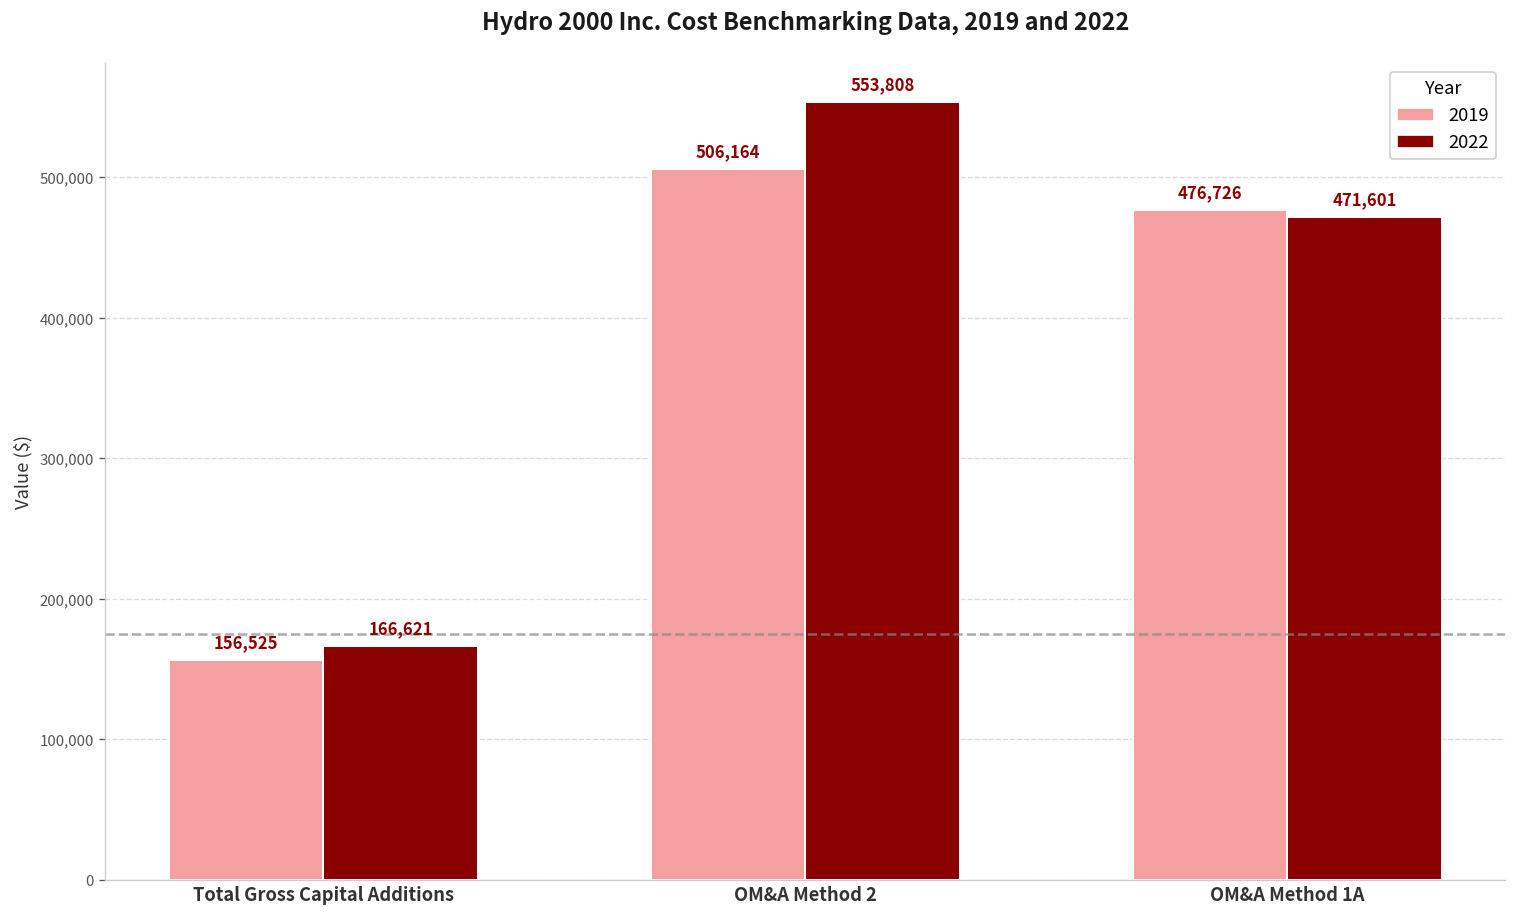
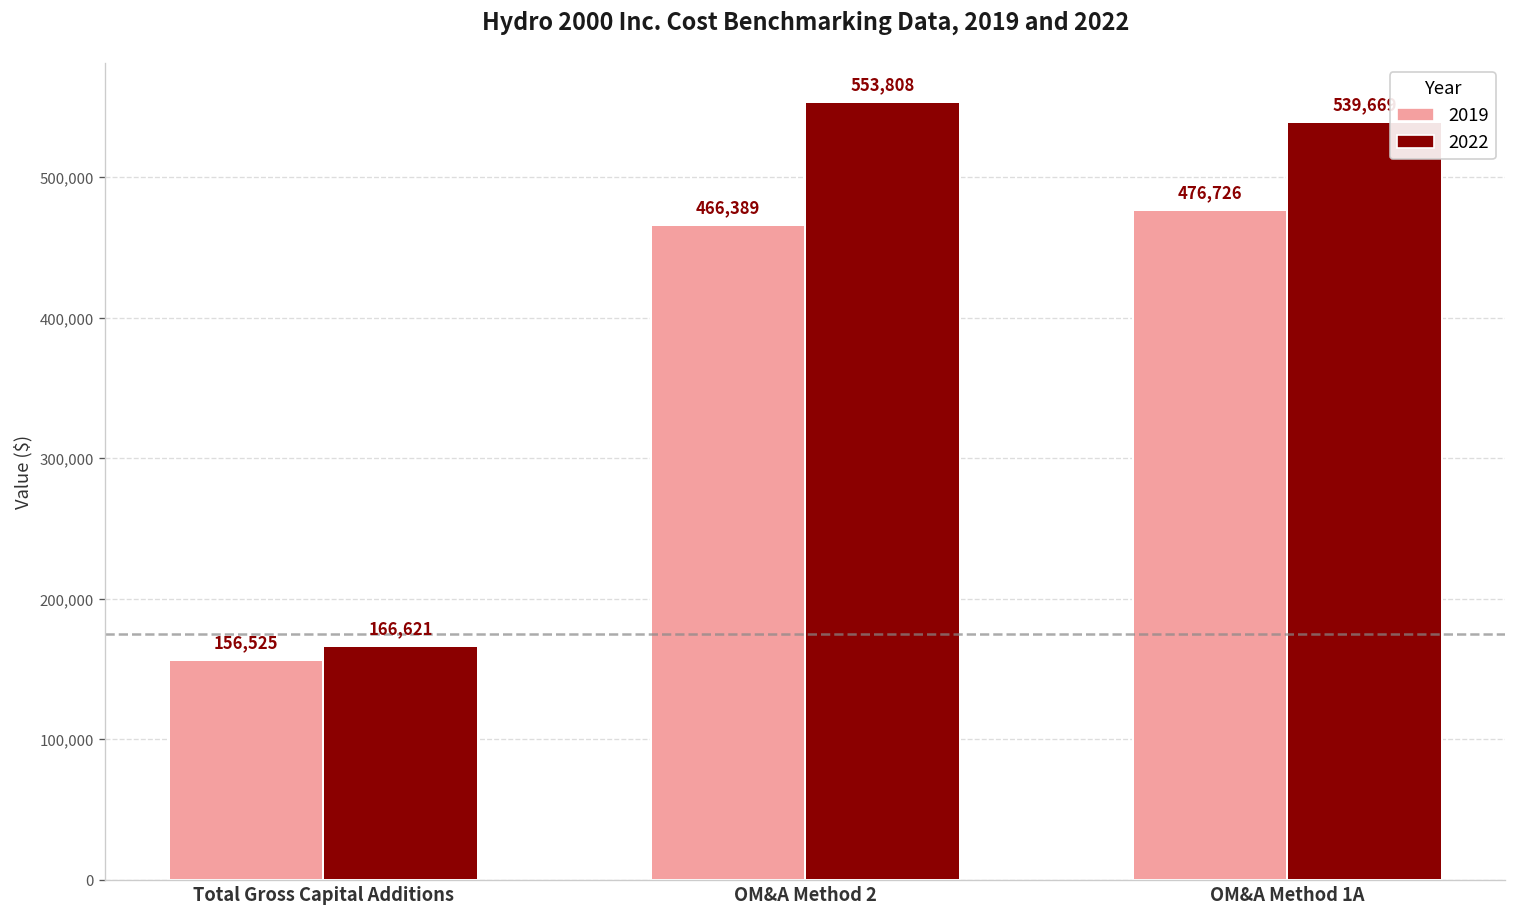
2019, OM&A Method 2: 506,164 -> 466,389
2022, OM&A Method 1A: 472,000 -> 540,000
